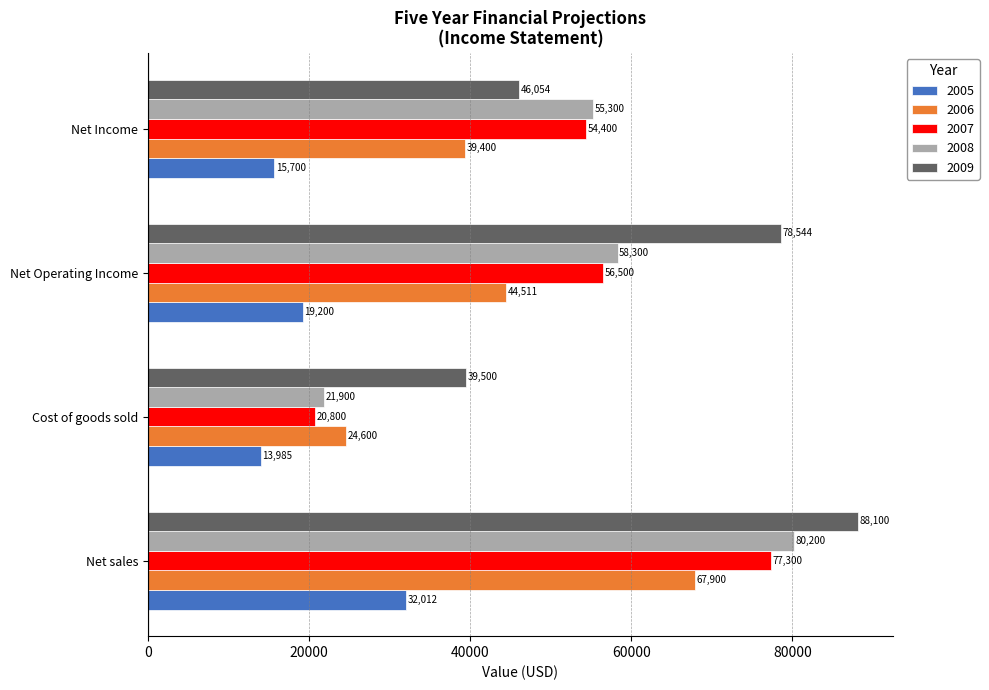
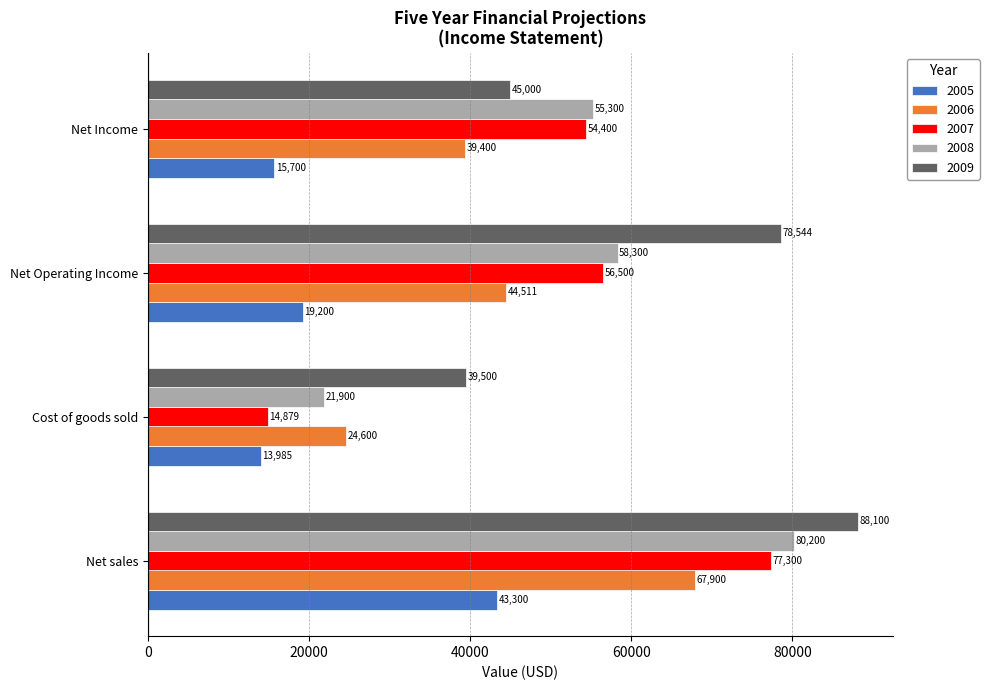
2009, Net Income: 46,054 -> 45,000
2007, Cost of goods sold: 20,800 -> 14,879
2005, Net sales: 32,012 -> 43,300
